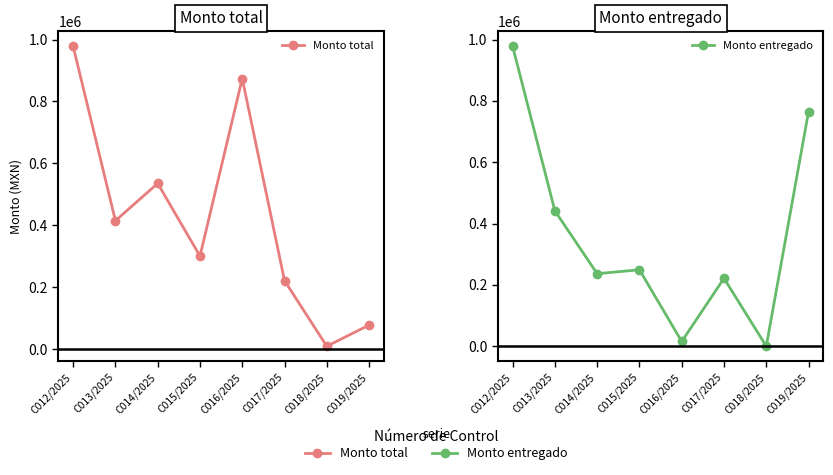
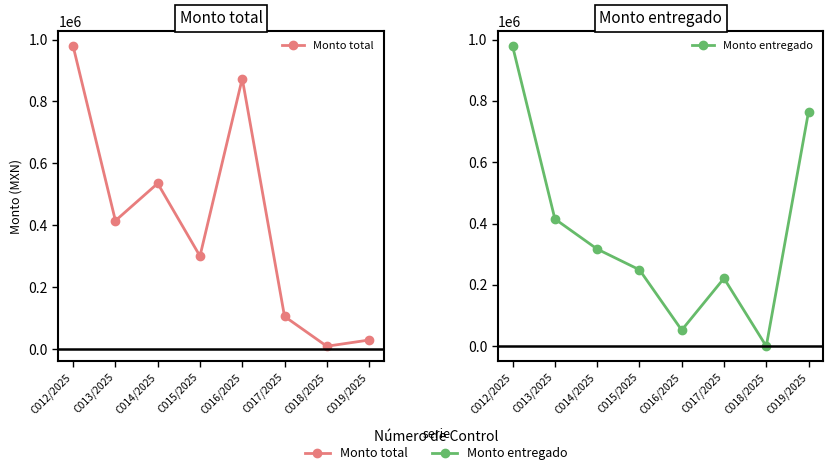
Monto total, C017/2025: 220000 -> 110000
Monto total, C019/2025: 80000 -> 30000
Monto entregado, C013/2025: 440000 -> 420000
Monto entregado, C014/2025: 240000 -> 320000
Monto entregado, C016/2025: 20000 -> 50000
